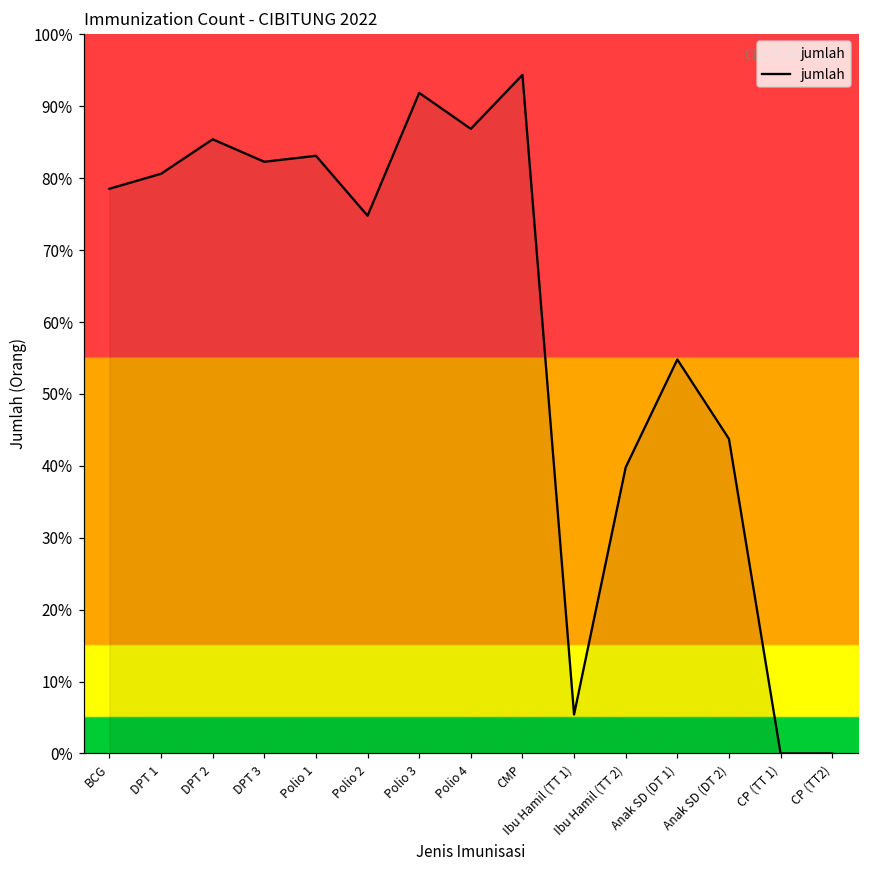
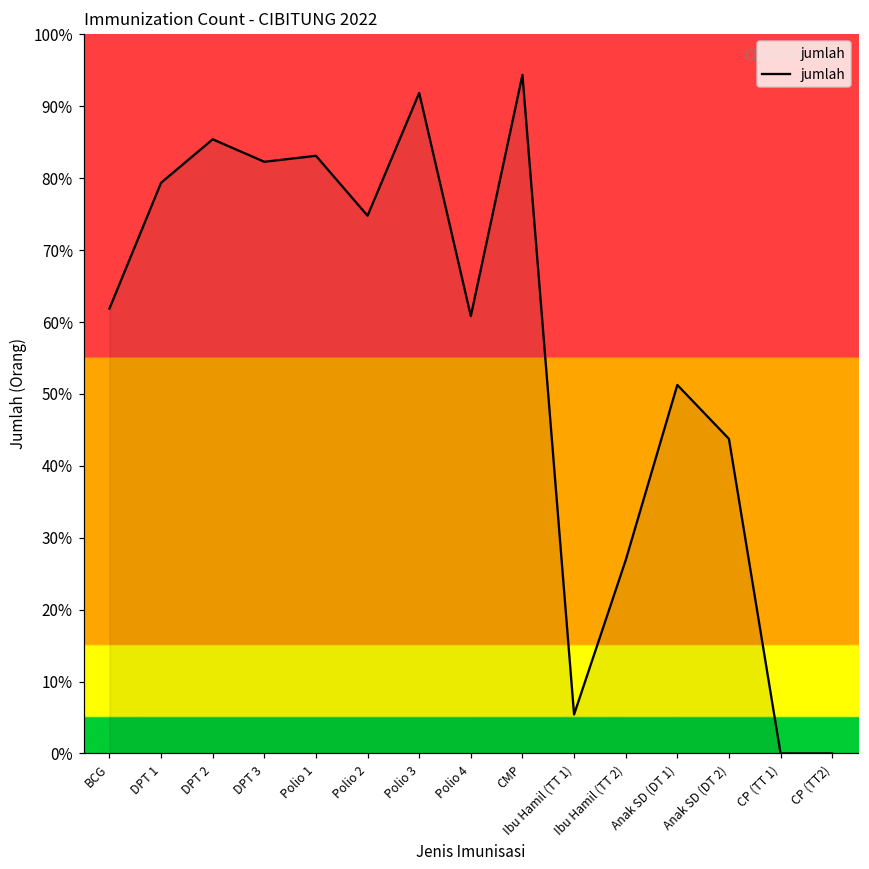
BCG: 79% -> 62%
DPT 1: 81% -> 79%
Polio 4: 87% -> 61%
Ibu Hamil (TT 2): 40% -> 27%
Anak SD (DT 1): 55% -> 51%
